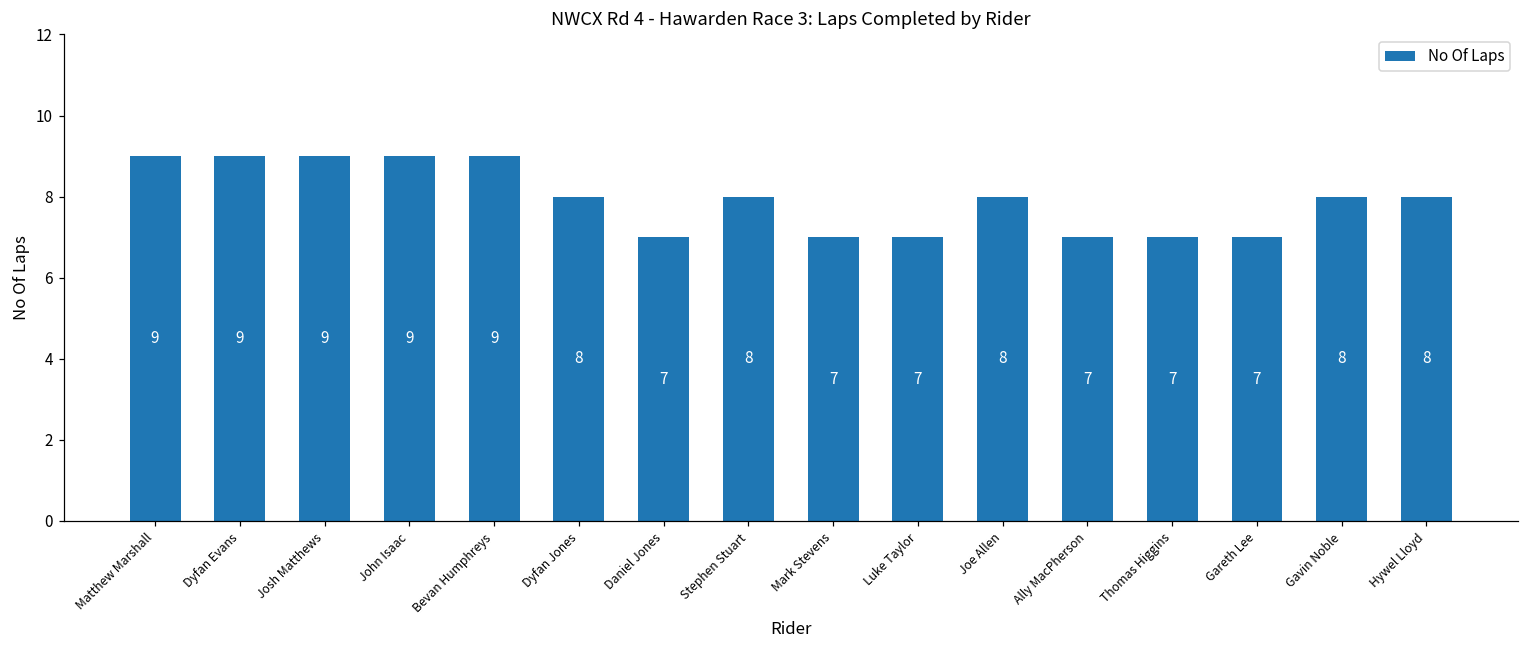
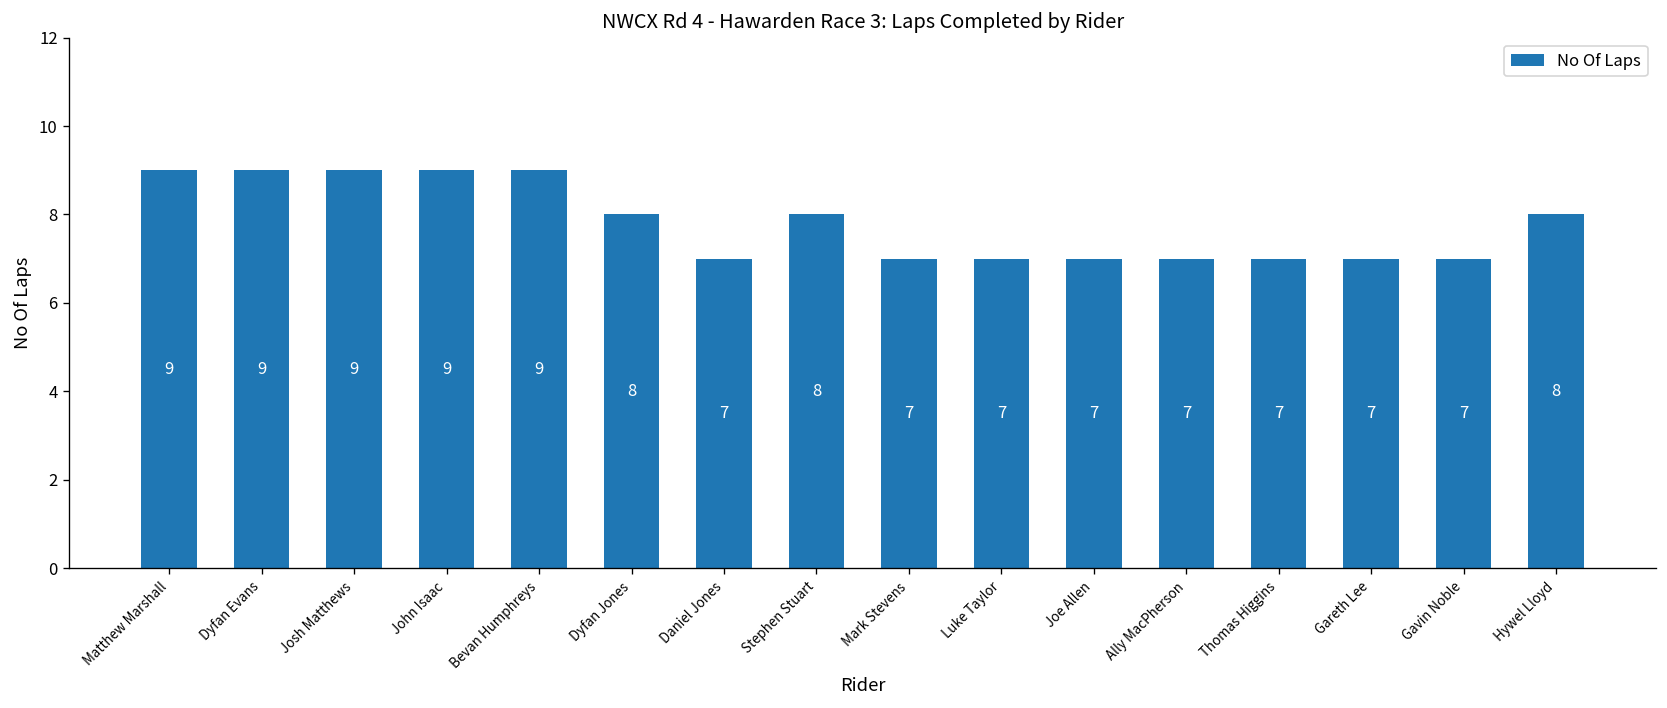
Joe Allen: 8 -> 7
Gavin Noble: 8 -> 7
